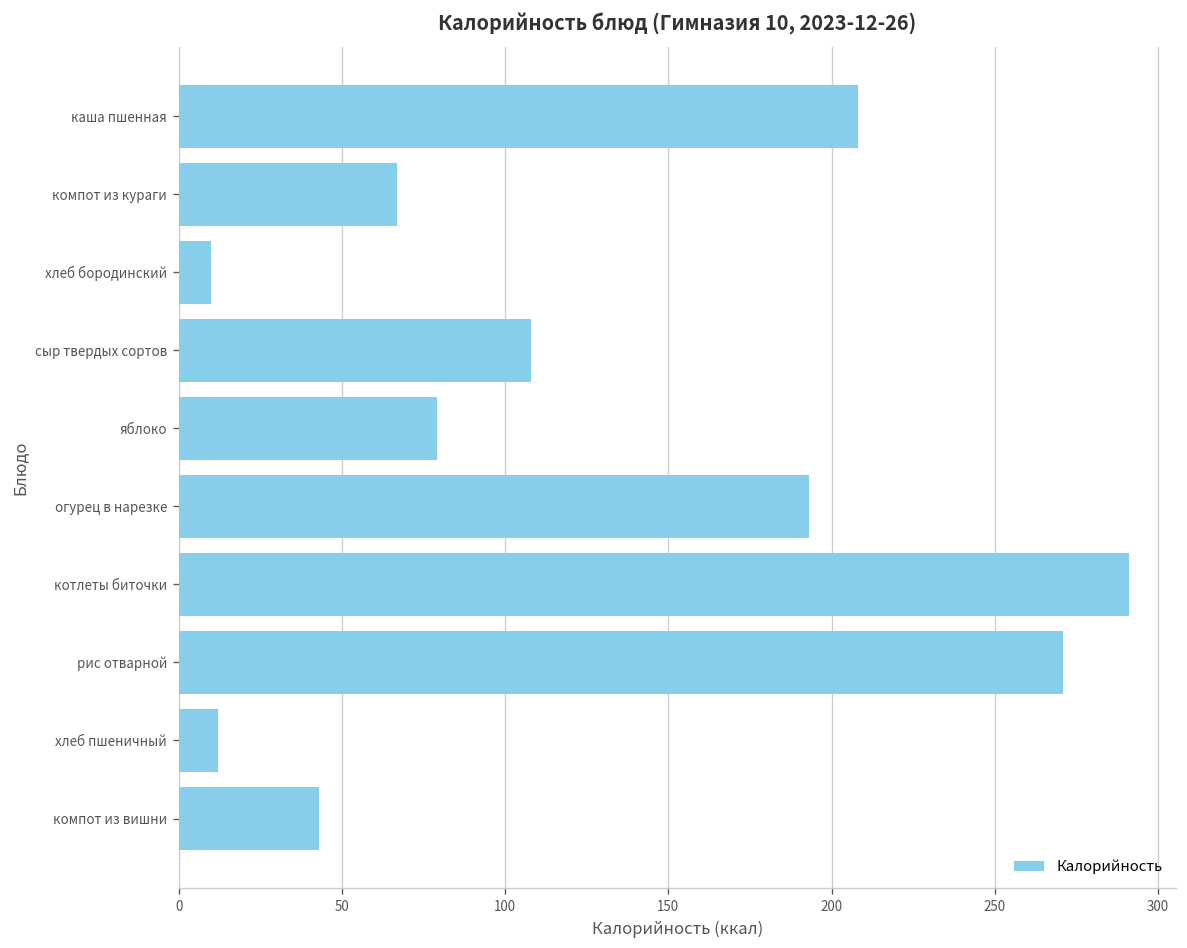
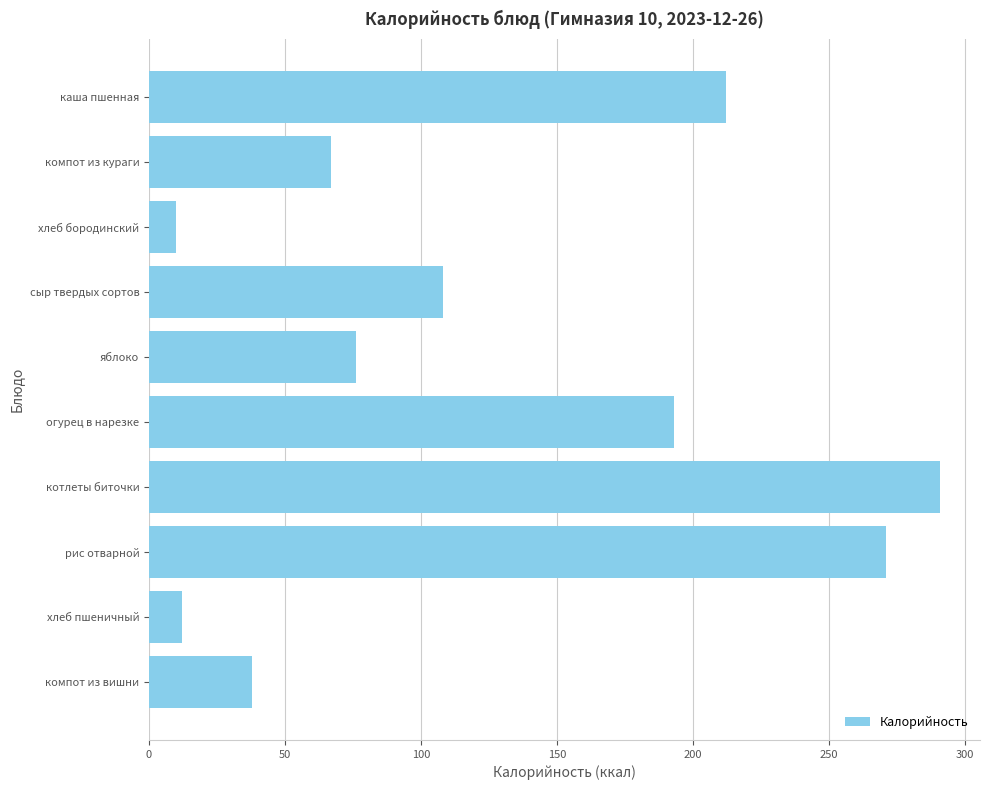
каша пшенная: 208 -> 212
яблоко: 79 -> 76
компот из вишни: 43 -> 38
